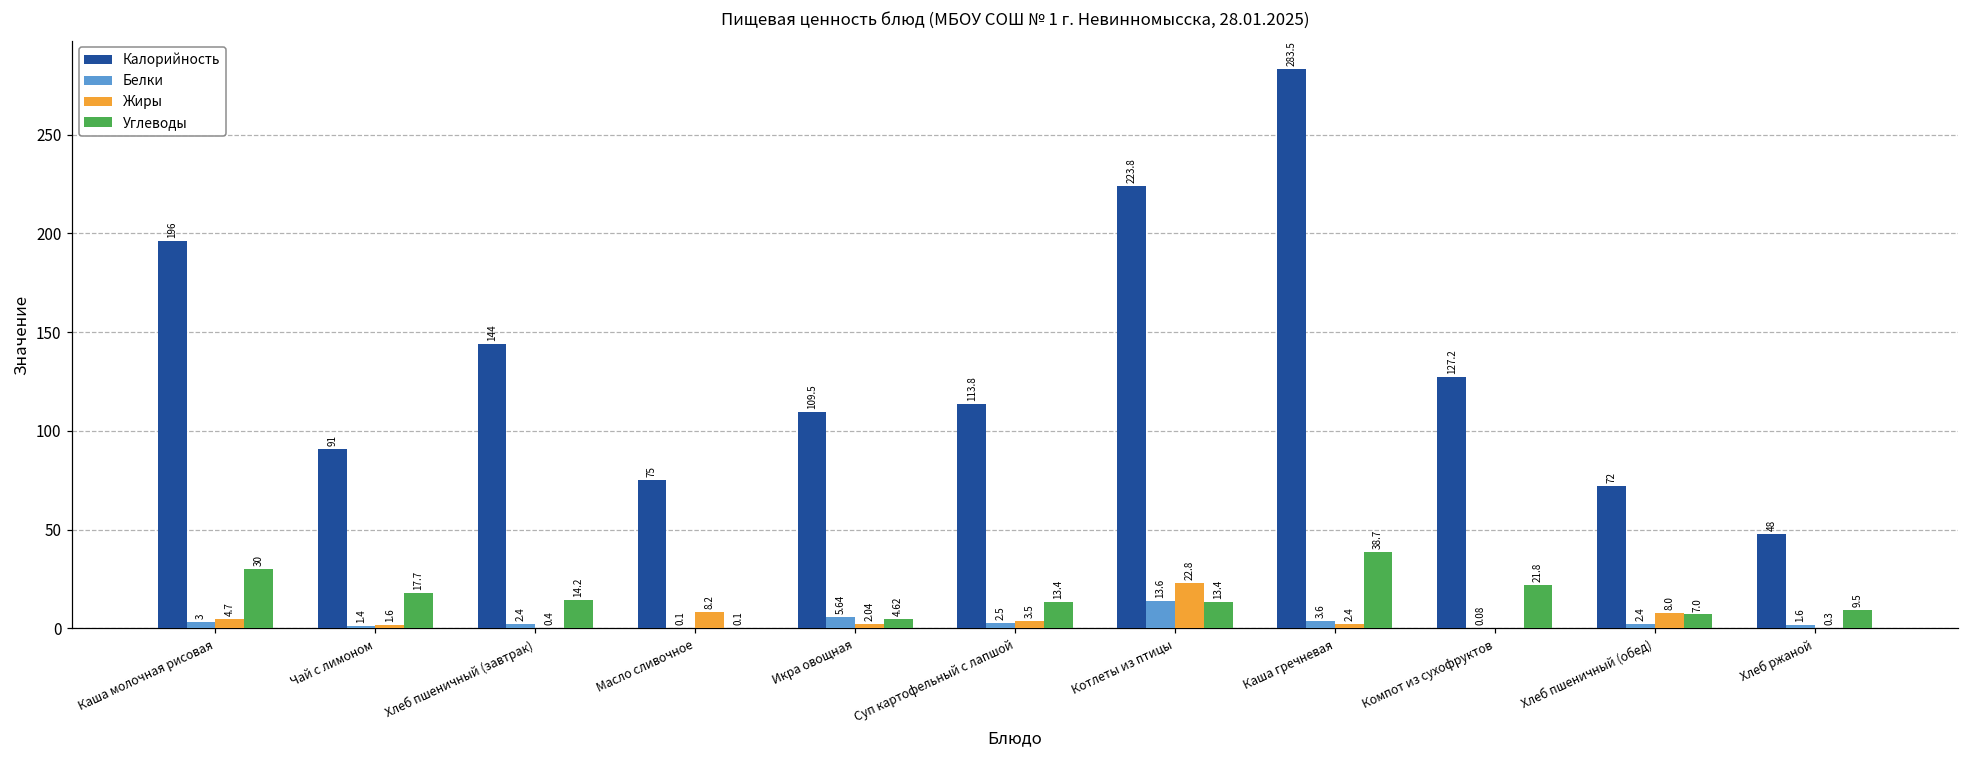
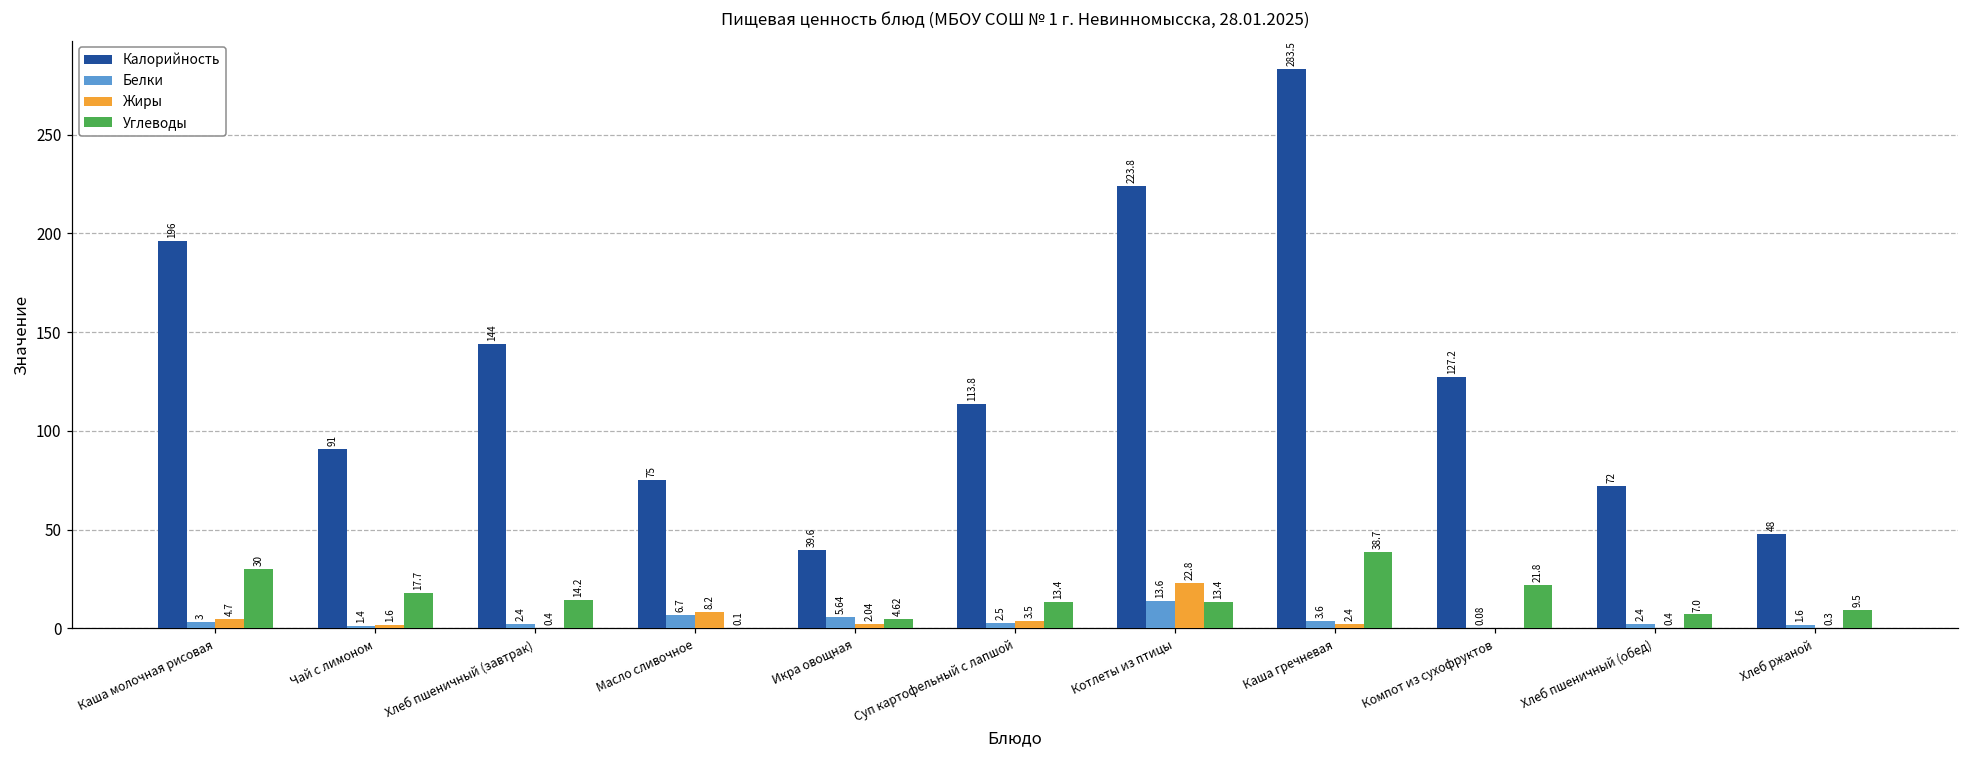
Белки, Масло сливочное: 0.1 -> 6.7
Калорийность, Икра овощная: 109.5 -> 39.6
Жиры, Хлеб пшеничный (обед): 8.0 -> 0.4
